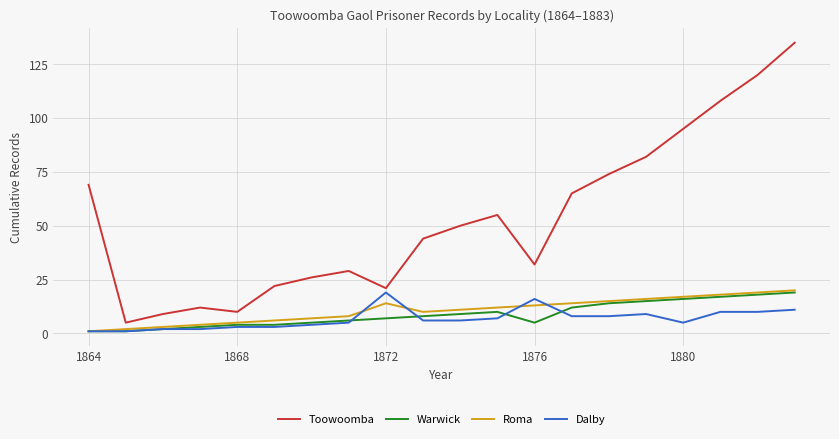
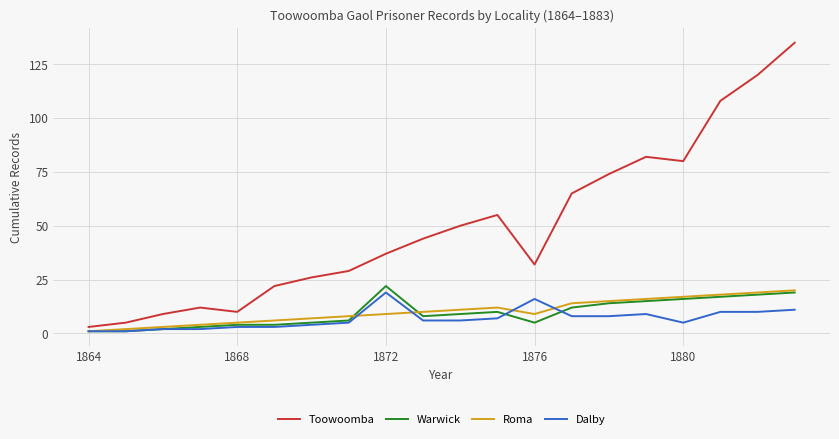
Toowoomba, 1864: 69 -> 3
Toowoomba, 1872: 21 -> 37
Warwick, 1872: 7 -> 22
Roma, 1872: 14 -> 9
Roma, 1876: 13 -> 9
Toowoomba, 1880: 95 -> 80
